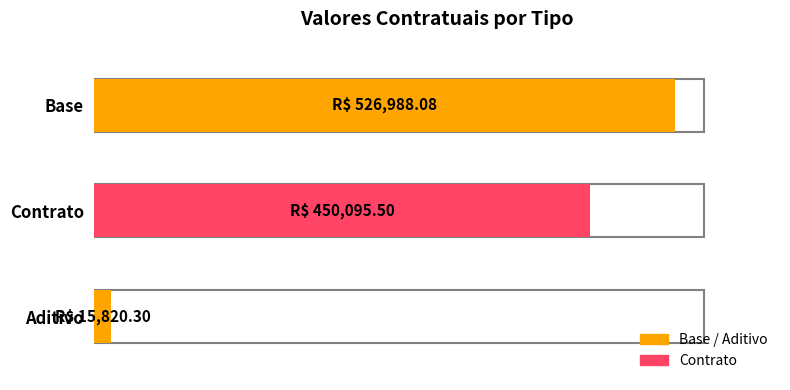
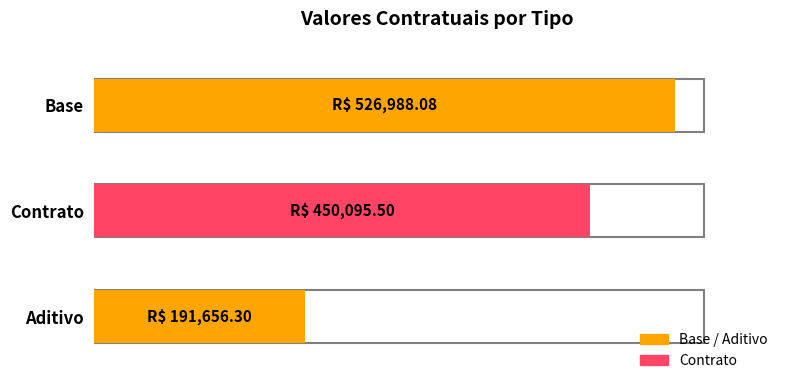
Aditivo: 15,820.30 -> 191,656.30
